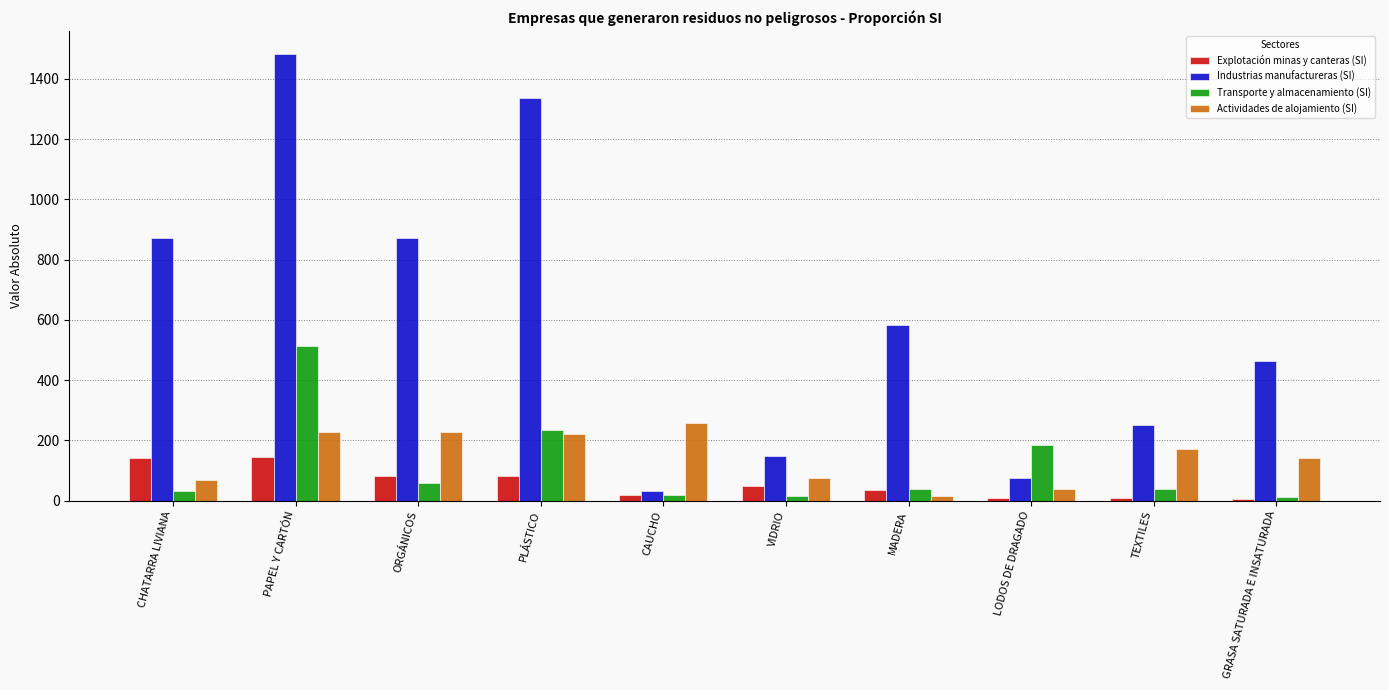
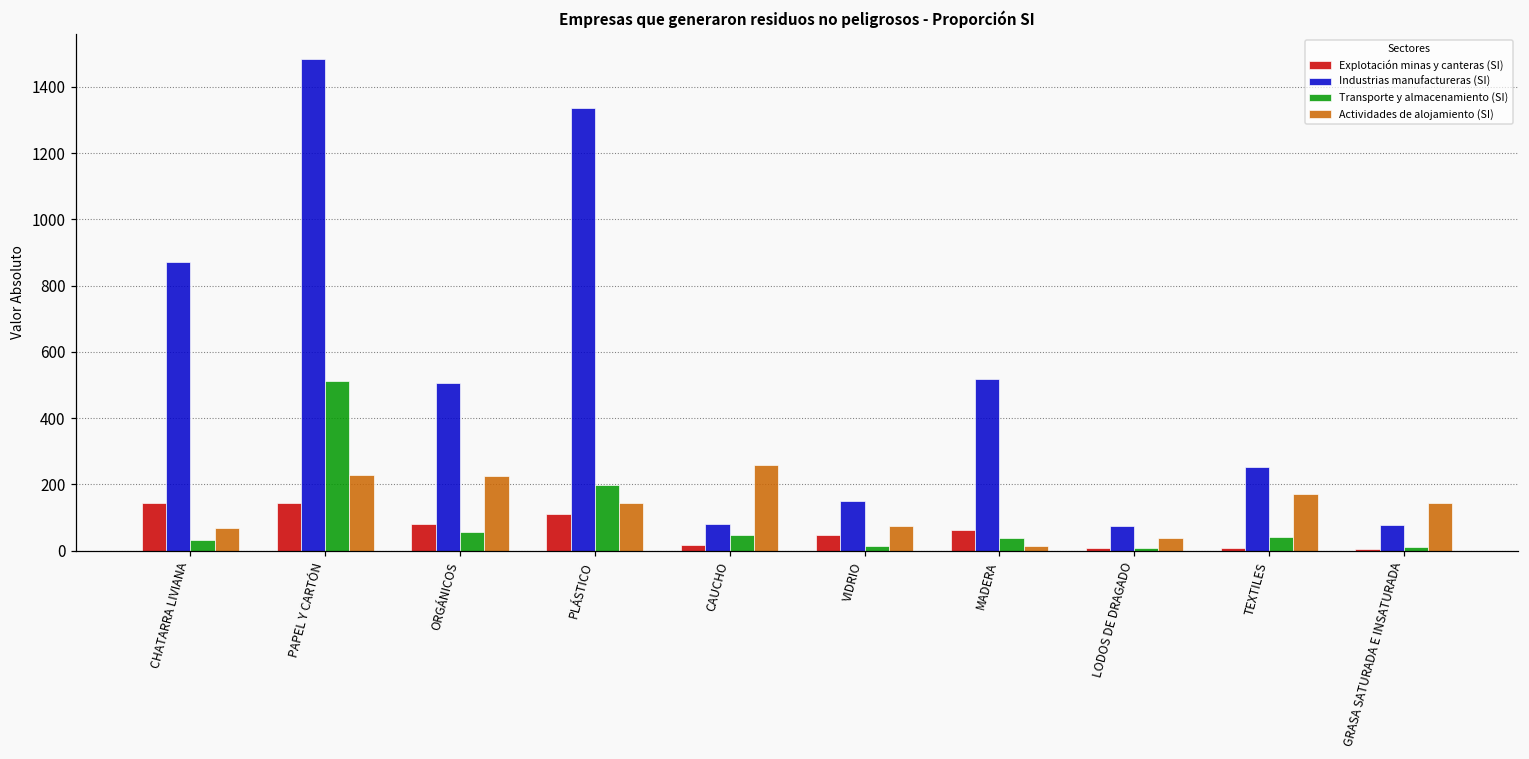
Industrias manufactureras (SI), ORGÁNICOS: 870 -> 510
Explotación minas y canteras (SI), PLÁSTICO: 80 -> 110
Transporte y almacenamiento (SI), PLÁSTICO: 240 -> 200
Actividades de alojamiento (SI), PLÁSTICO: 220 -> 140
Industrias manufactureras (SI), CAUCHO: 30 -> 80
Transporte y almacenamiento (SI), CAUCHO: 20 -> 50
Explotación minas y canteras (SI), MADERA: 30 -> 60
Industrias manufactureras (SI), MADERA: 580 -> 520
Transporte y almacenamiento (SI), LODOS DE DRAGADO: 180 -> 10
Industrias manufactureras (SI), GRASA SATURADA E INSATURADA: 460 -> 80
